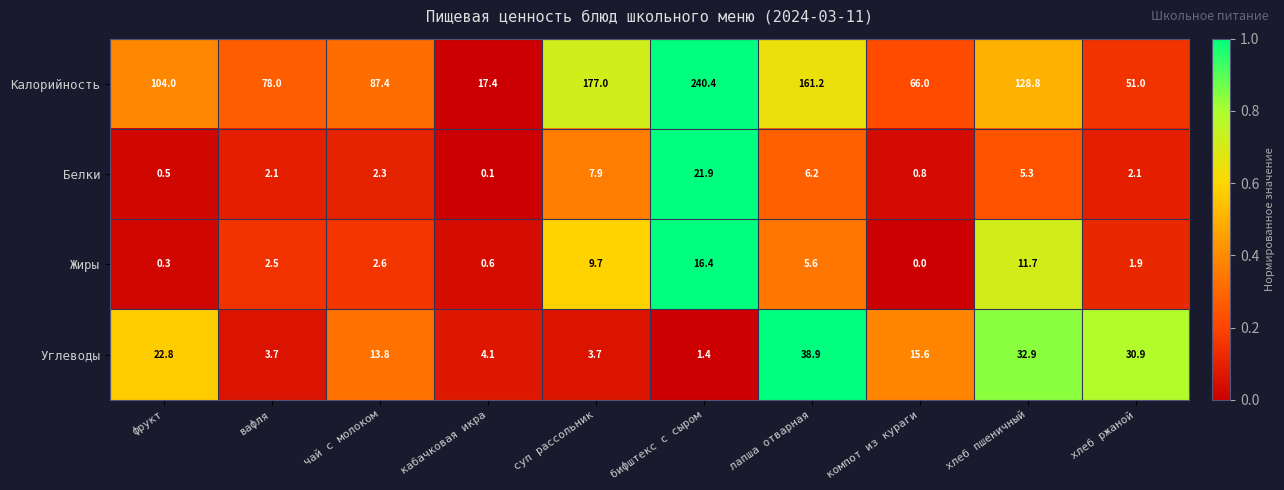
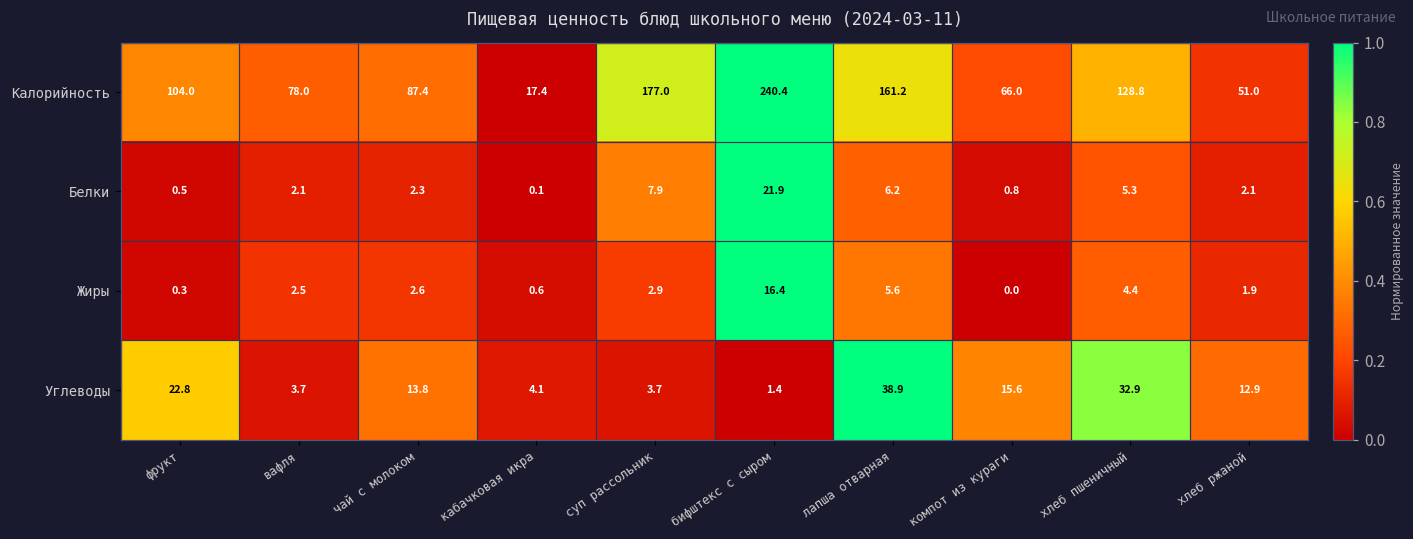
Жиры, суп рассольник: 9.7 -> 2.9
Жиры, хлеб пшеничный: 11.7 -> 4.4
Углеводы, хлеб ржаной: 30.9 -> 12.9
